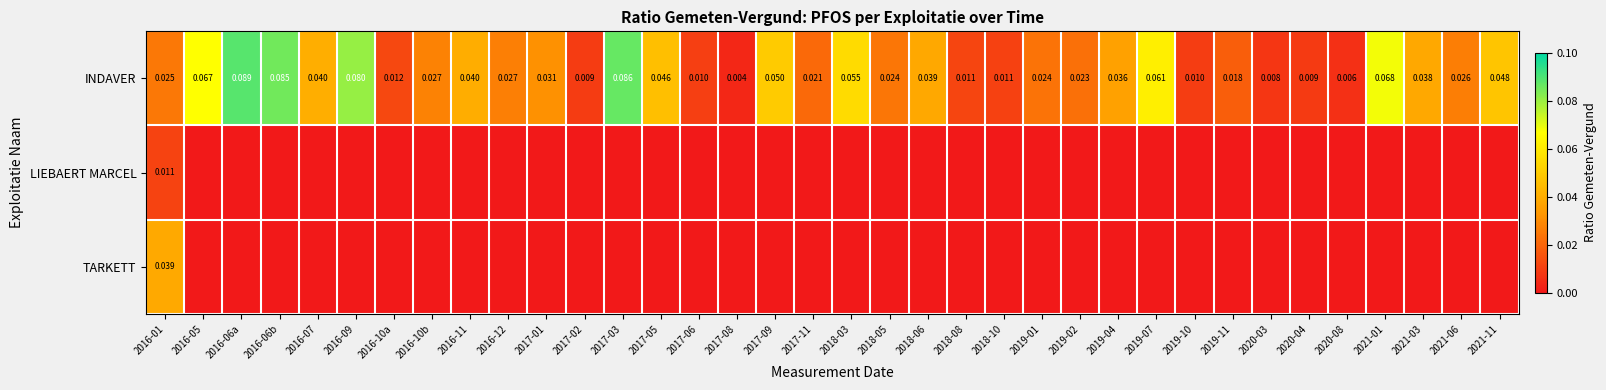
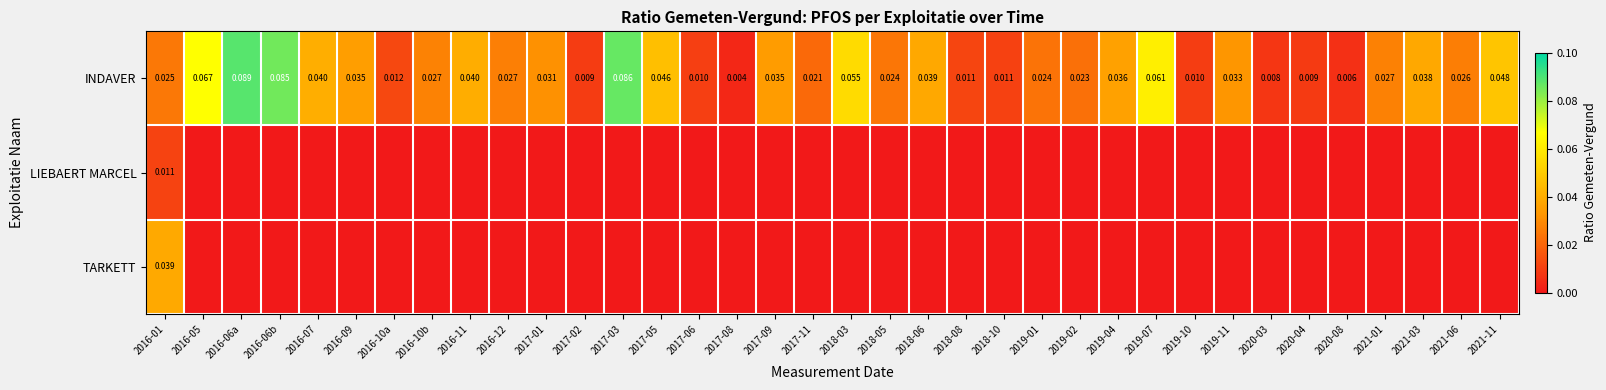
INDAVER, 2016-09: 0.080 -> 0.035
INDAVER, 2017-09: 0.050 -> 0.035
INDAVER, 2019-11: 0.018 -> 0.033
INDAVER, 2021-01: 0.068 -> 0.027
